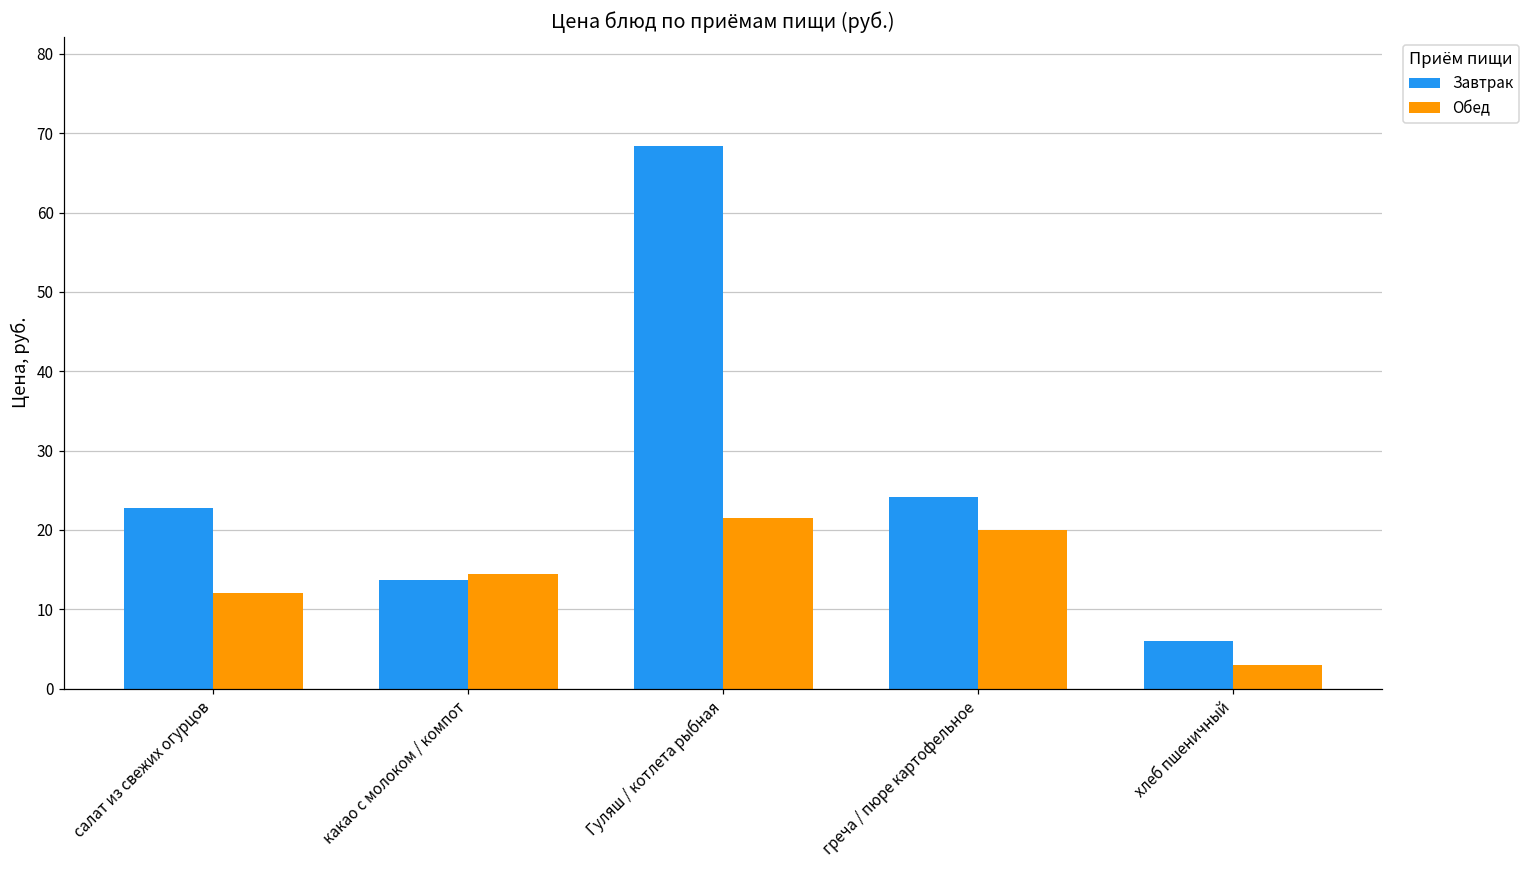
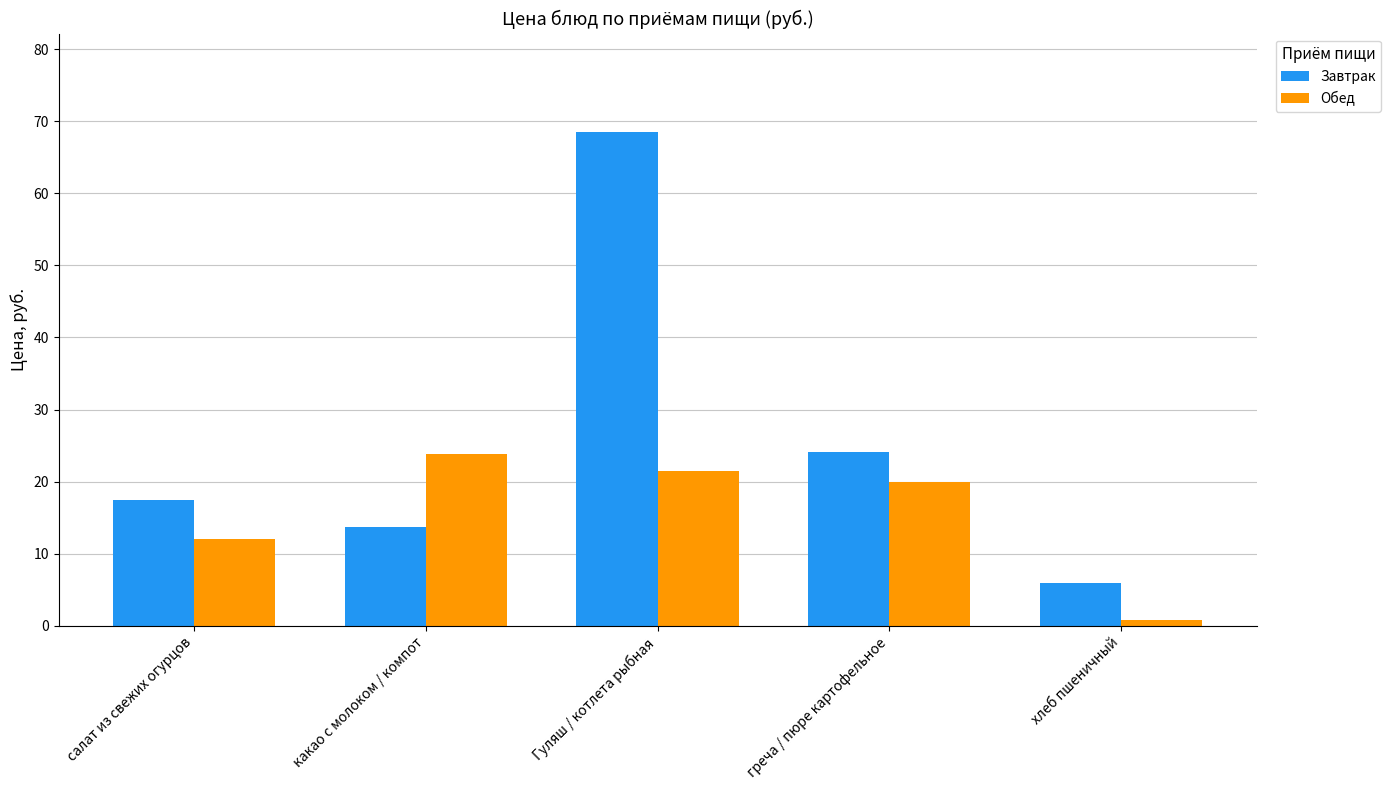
Завтрак, салат из свежих огурцов: 23 -> 17
Обед, какао с молоком / компот: 15 -> 24
Обед, хлеб пшеничный: 3 -> 1
